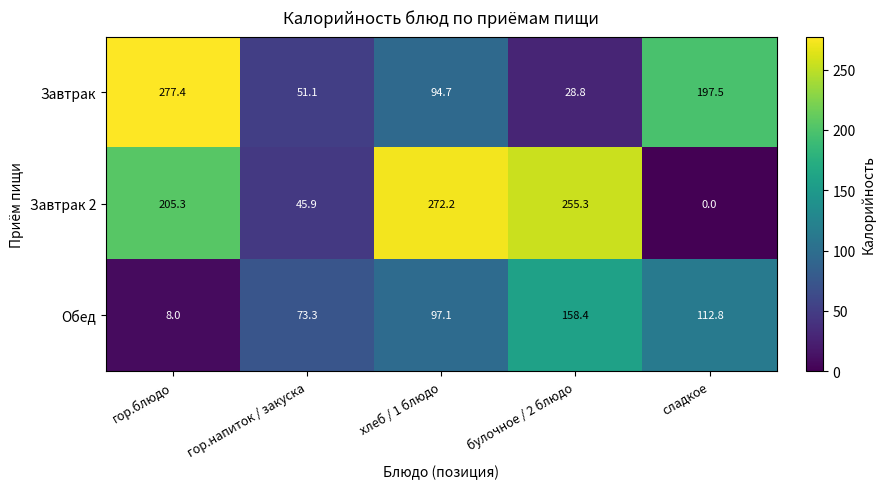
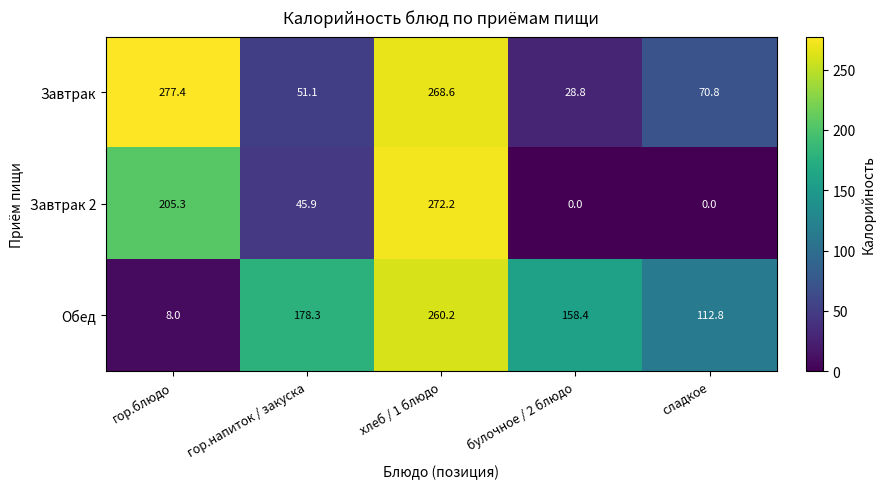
Завтрак, хлеб / 1 блюдо: 94.7 -> 268.6
Завтрак, сладкое: 197.5 -> 70.8
Завтрак 2, булочное / 2 блюдо: 255.3 -> 0.0
Обед, гор.напиток / закуска: 73.3 -> 178.3
Обед, хлеб / 1 блюдо: 97.1 -> 260.2
